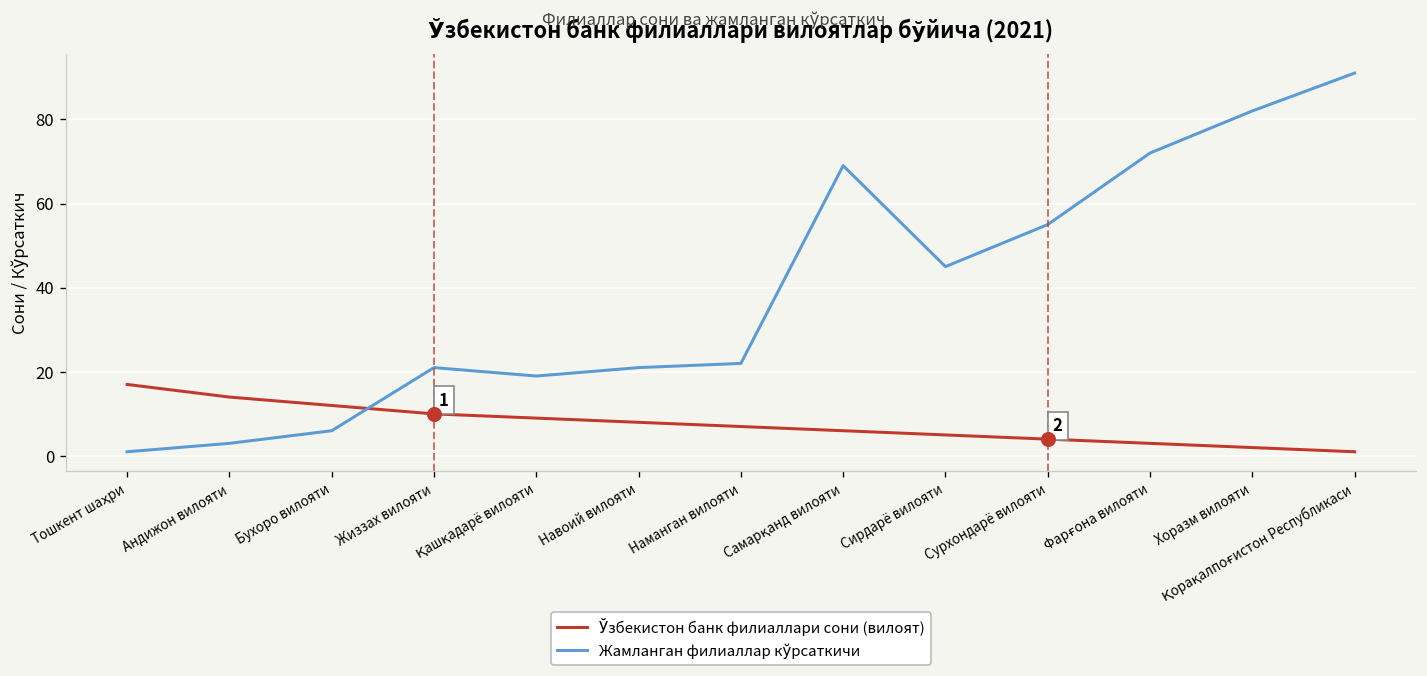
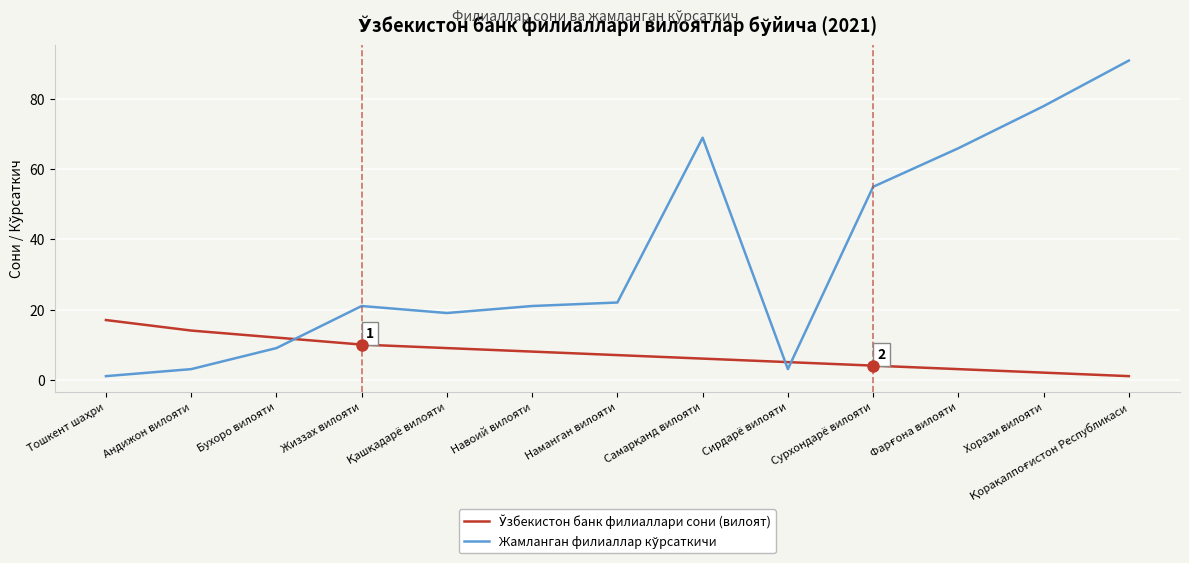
Жамланган филиаллар кўрсаткичи, Бухоро вилояти: 6 -> 9
Жамланган филиаллар кўрсаткичи, Сирдарё вилояти: 45 -> 3
Жамланган филиаллар кўрсаткичи, Фарғона вилояти: 72 -> 66
Жамланган филиаллар кўрсаткичи, Хоразм вилояти: 82 -> 78
